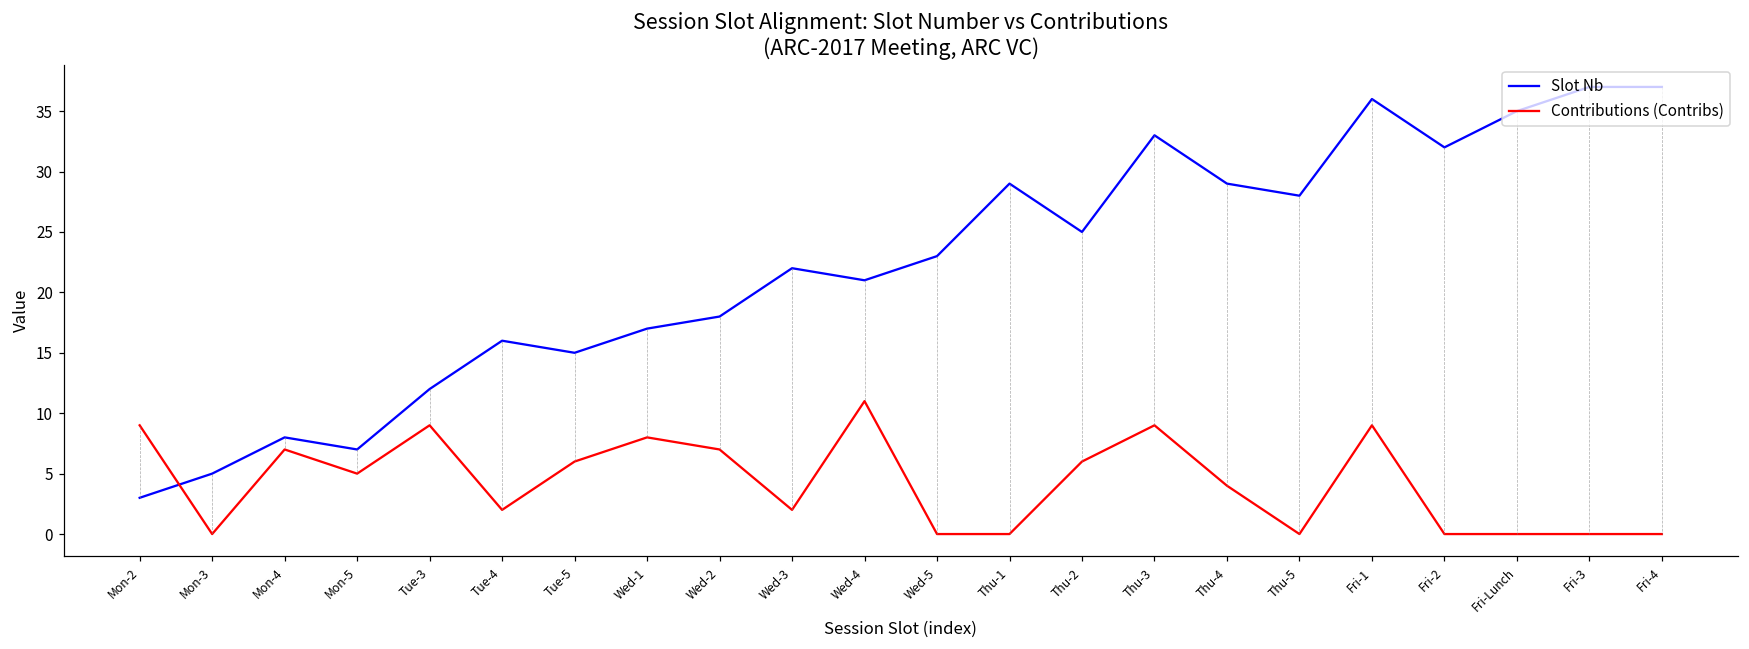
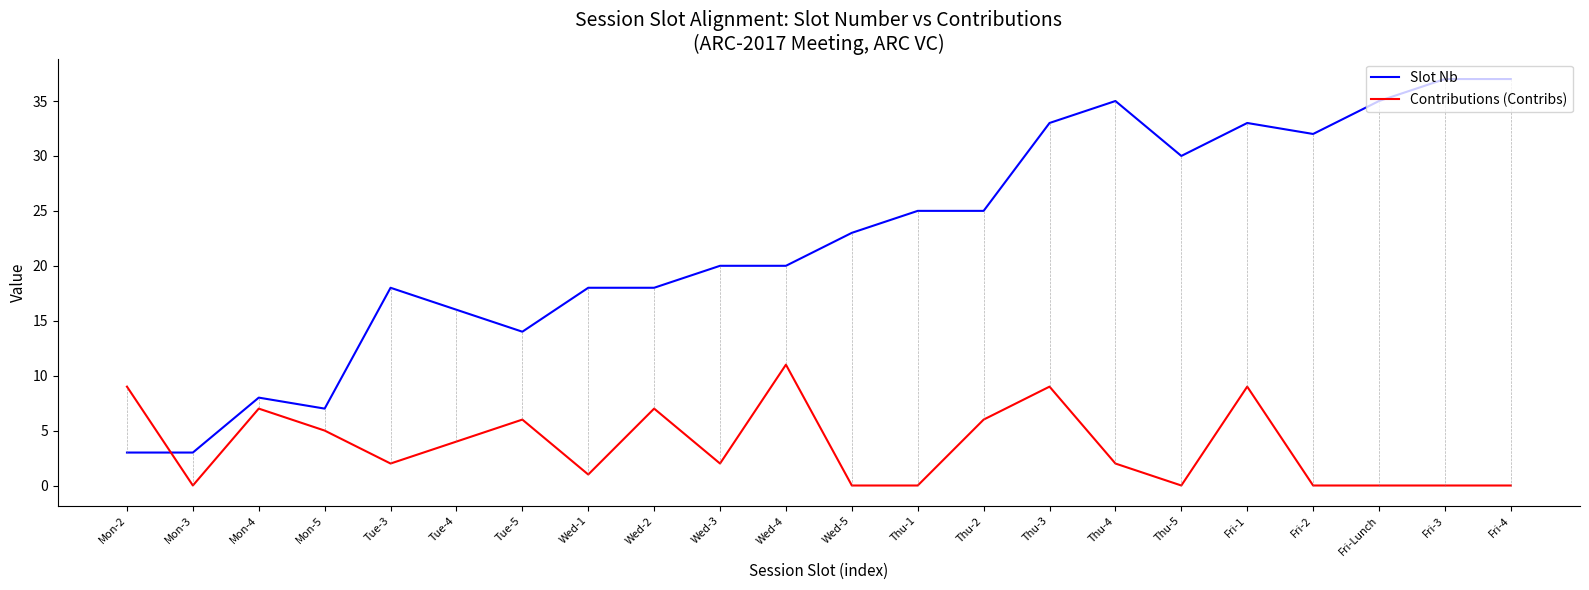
Slot Nb, Mon-3: 5 -> 3
Slot Nb, Tue-3: 12 -> 18
Contributions (Contribs), Tue-3: 9 -> 2
Contributions (Contribs), Tue-4: 2 -> 4
Slot Nb, Tue-5: 15 -> 14
Slot Nb, Wed-1: 17 -> 18
Contributions (Contribs), Wed-1: 8 -> 1
Slot Nb, Wed-3: 22 -> 20
Slot Nb, Wed-4: 21 -> 20
Slot Nb, Thu-1: 29 -> 25
Slot Nb, Thu-4: 29 -> 35
Contributions (Contribs), Thu-4: 4 -> 2
Slot Nb, Thu-5: 28 -> 30
Slot Nb, Fri-1: 36 -> 33
